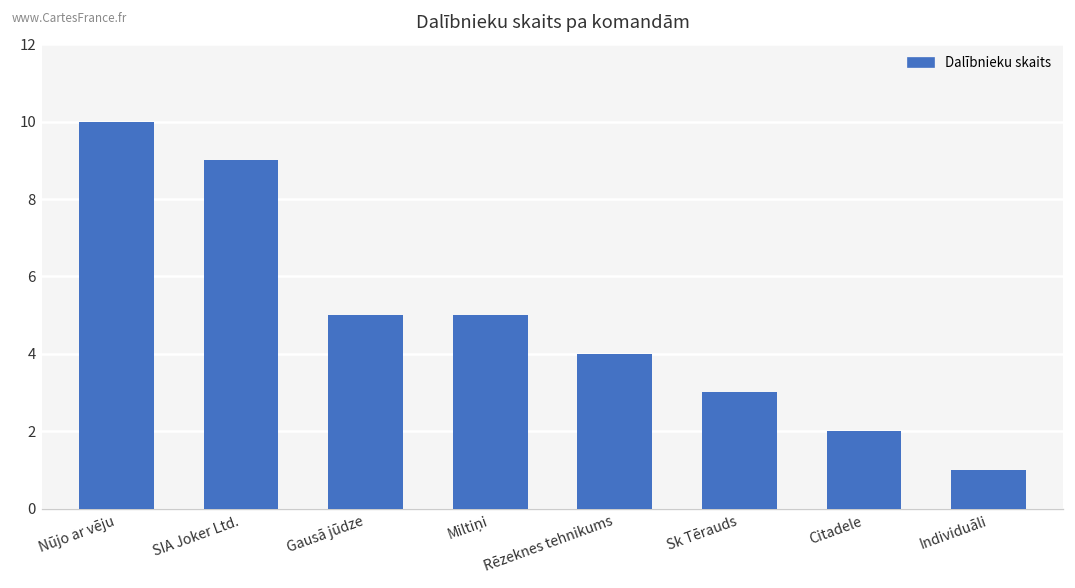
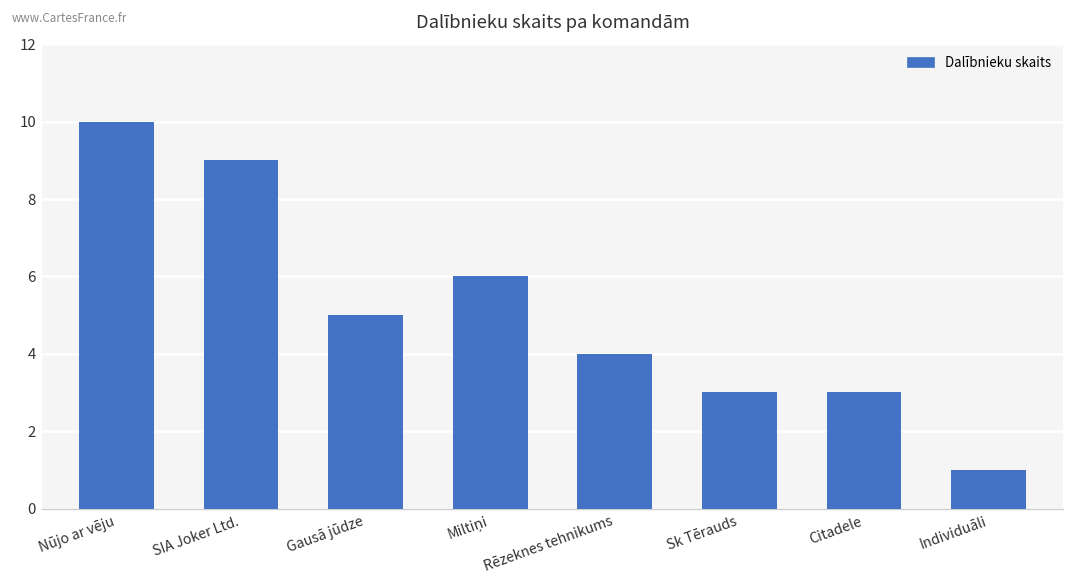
Miltiņi: 5 -> 6
Citadele: 2 -> 3
